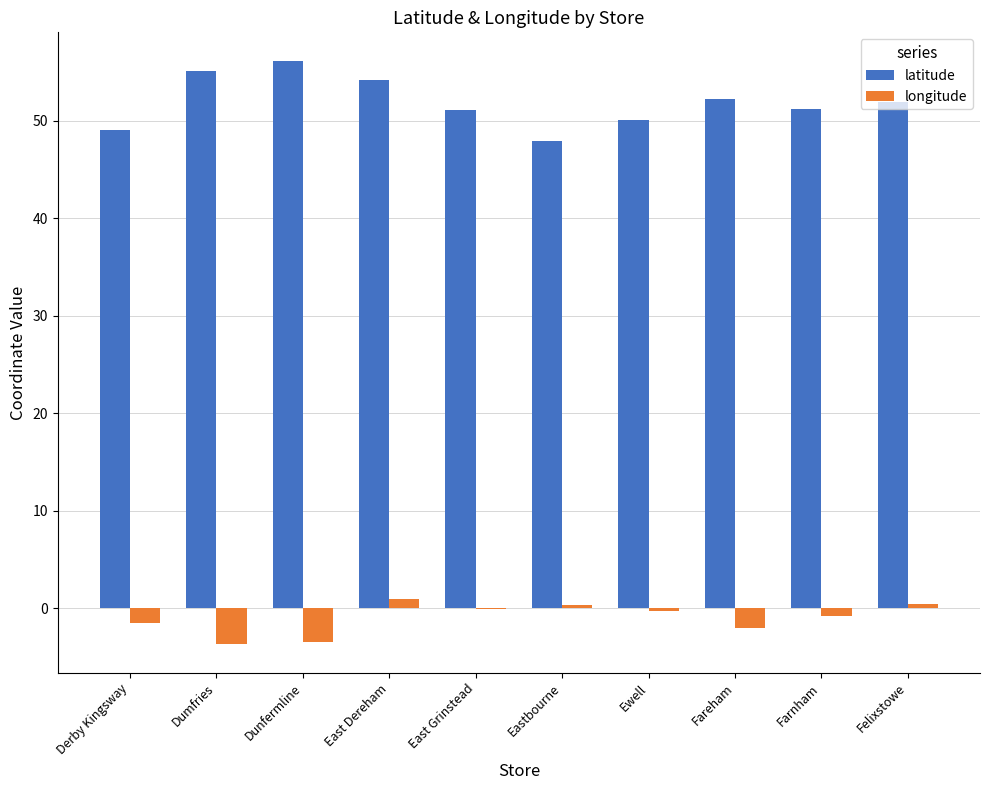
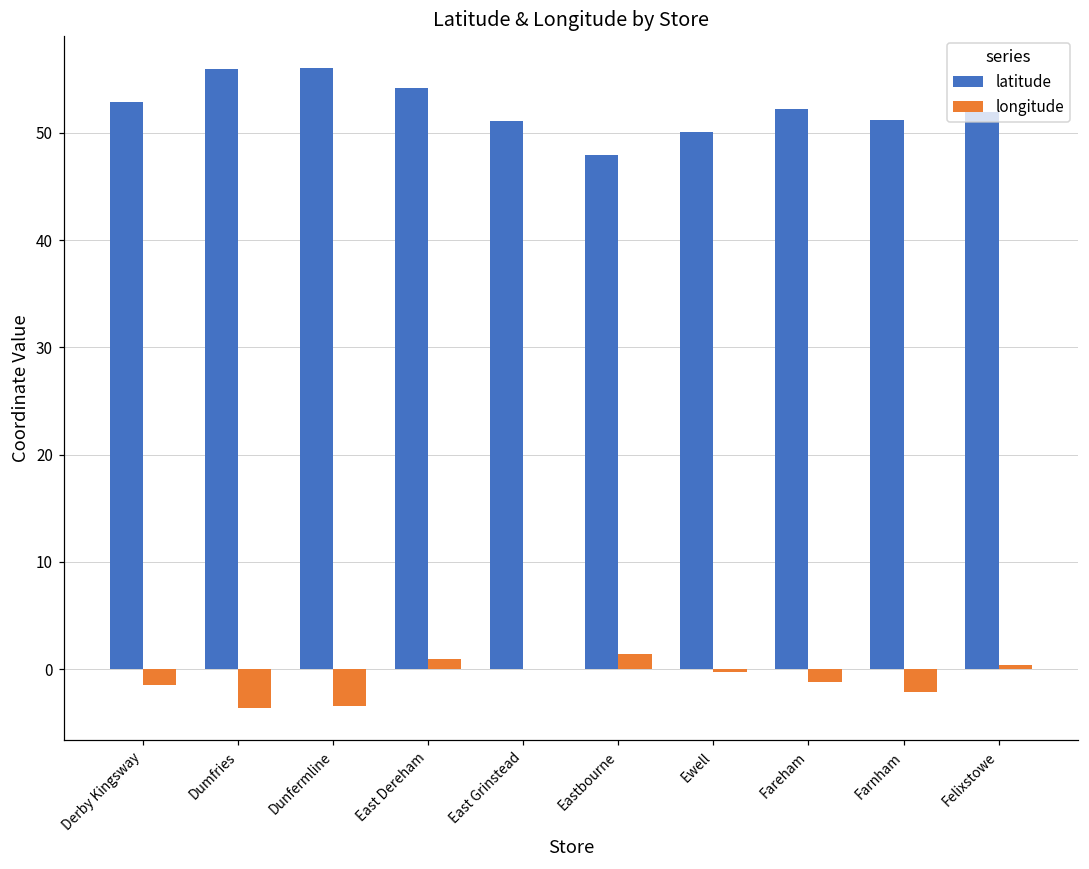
latitude, Derby Kingsway: 49 -> 53
latitude, Dumfries: 55 -> 56
longitude, Eastbourne: 0 -> 1
longitude, Fareham: -2 -> -1
longitude, Farnham: -1 -> -2
